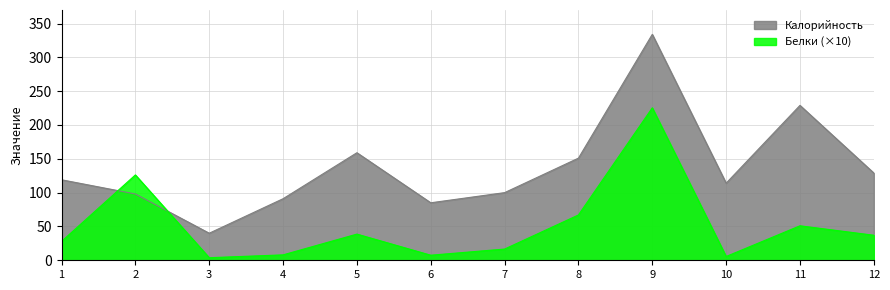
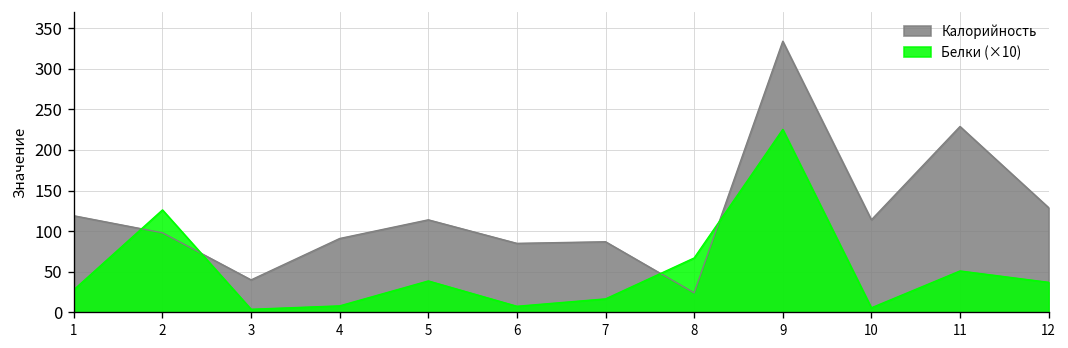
Калорийность, 5: 160 -> 110
Калорийность, 7: 100 -> 90
Калорийность, 8: 150 -> 20
